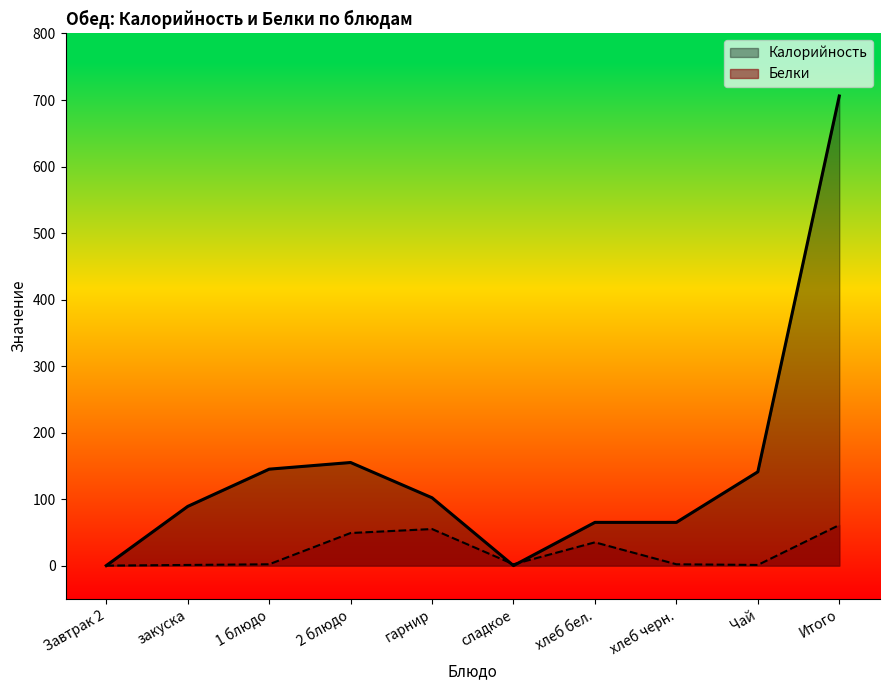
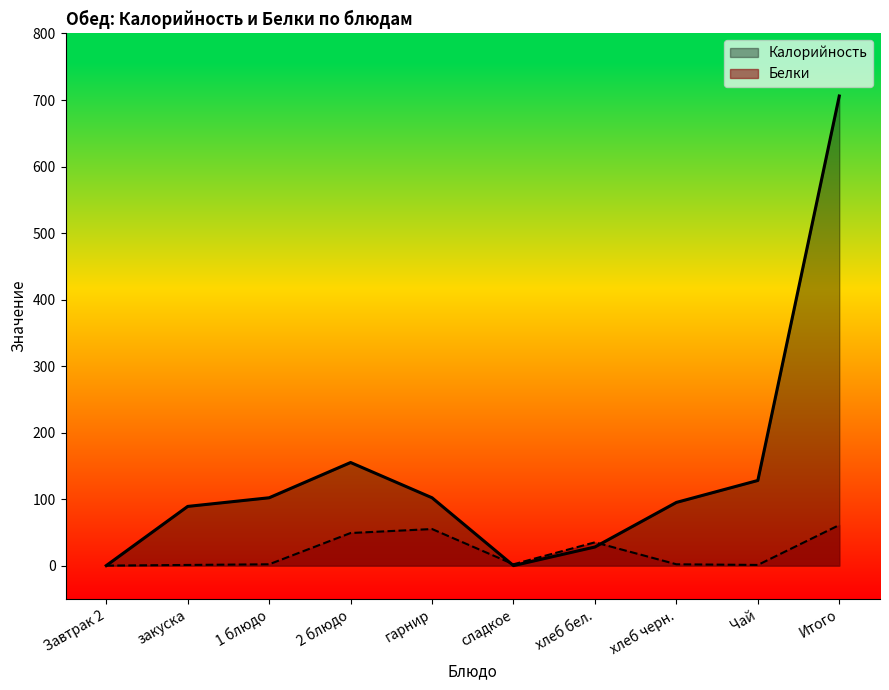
Калорийность, 1 блюдо: 150 -> 100
Калорийность, хлеб бел.: 70 -> 30
Калорийность, хлеб черн.: 70 -> 100
Калорийность, Чай: 140 -> 130
